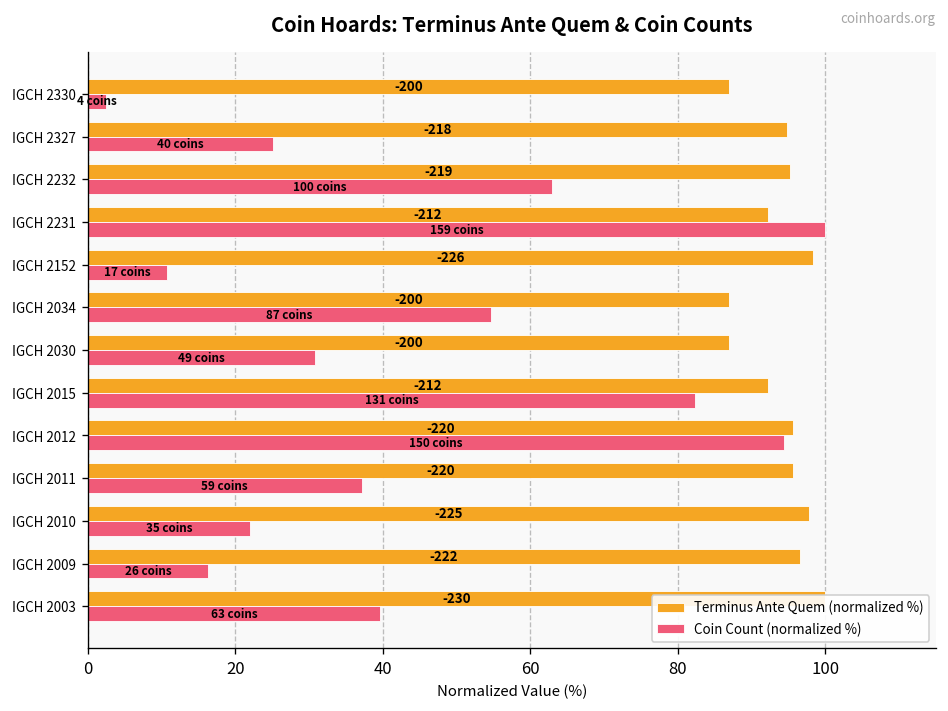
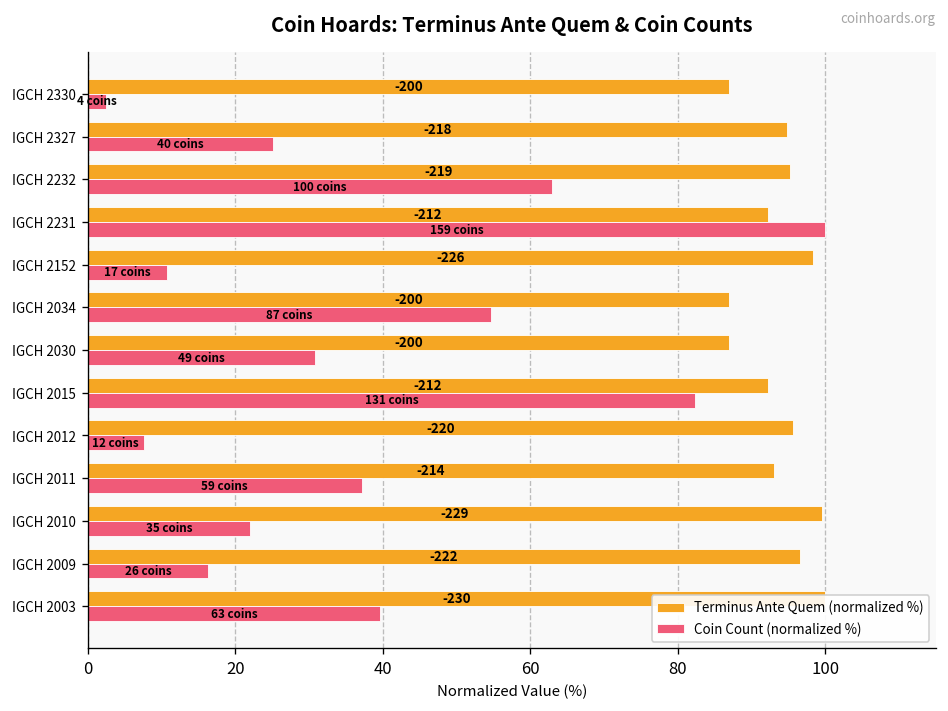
Coin Count (normalized %), IGCH 2012: 150 -> 12
Terminus Ante Quem (normalized %), IGCH 2011: -220 -> -214
Terminus Ante Quem (normalized %), IGCH 2010: -225 -> -229
